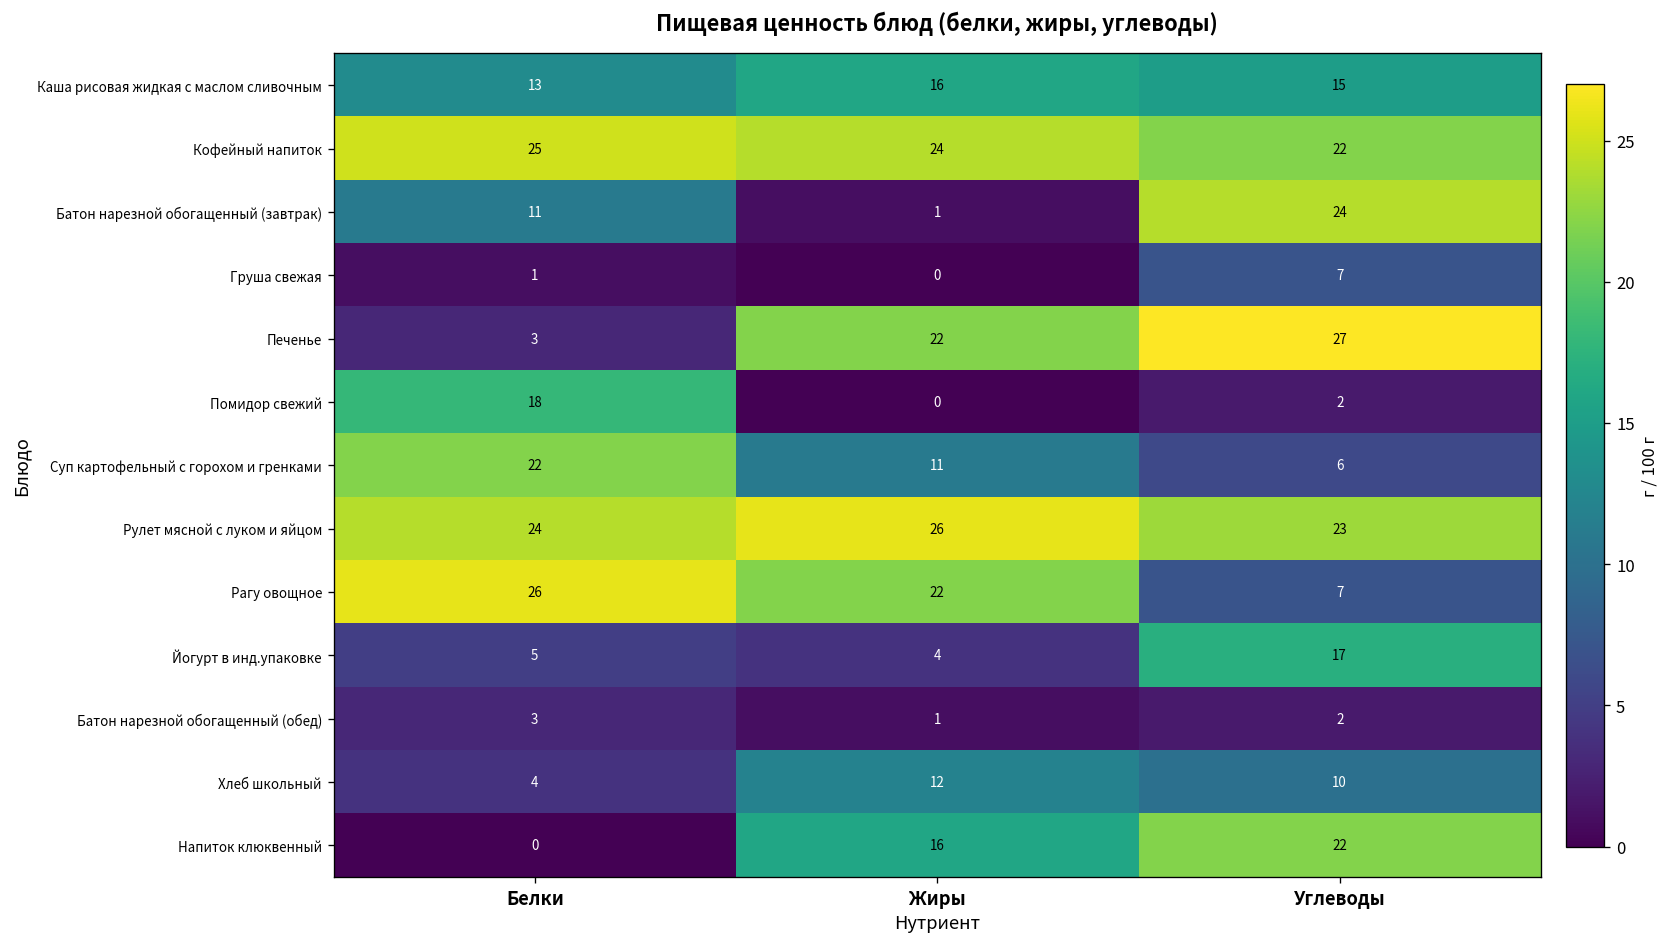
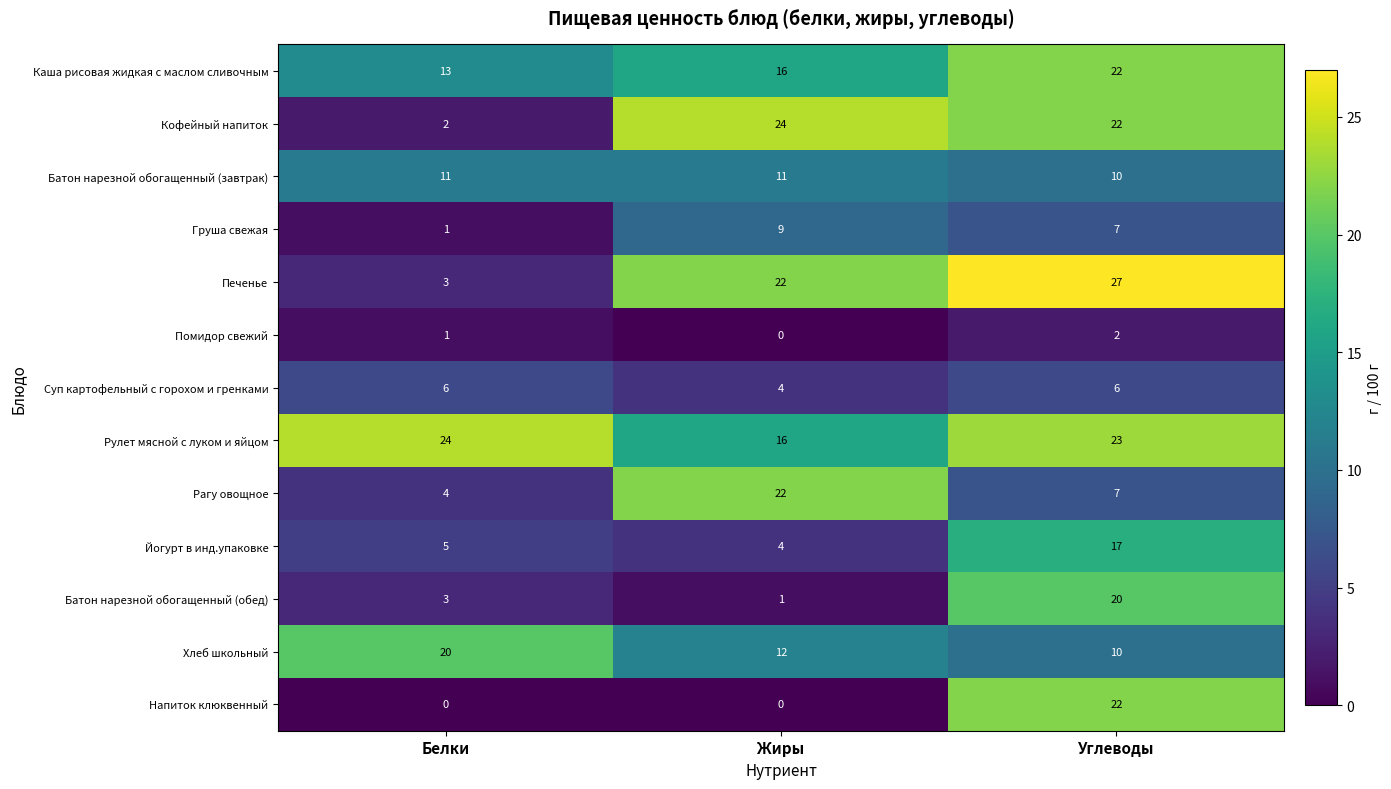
Каша рисовая жидкая с маслом сливочным, Углеводы: 15 -> 22
Кофейный напиток, Белки: 25 -> 2
Батон нарезной обогащенный (завтрак), Жиры: 1 -> 11
Батон нарезной обогащенный (завтрак), Углеводы: 24 -> 10
Груша свежая, Жиры: 0 -> 9
Помидор свежий, Белки: 18 -> 1
Суп картофельный с горохом и гренками, Белки: 22 -> 6
Суп картофельный с горохом и гренками, Жиры: 11 -> 4
Рулет мясной с луком и яйцом, Жиры: 26 -> 16
Рагу овощное, Белки: 26 -> 4
Батон нарезной обогащенный (обед), Углеводы: 2 -> 20
Хлеб школьный, Белки: 4 -> 20
Напиток клюквенный, Жиры: 16 -> 0
